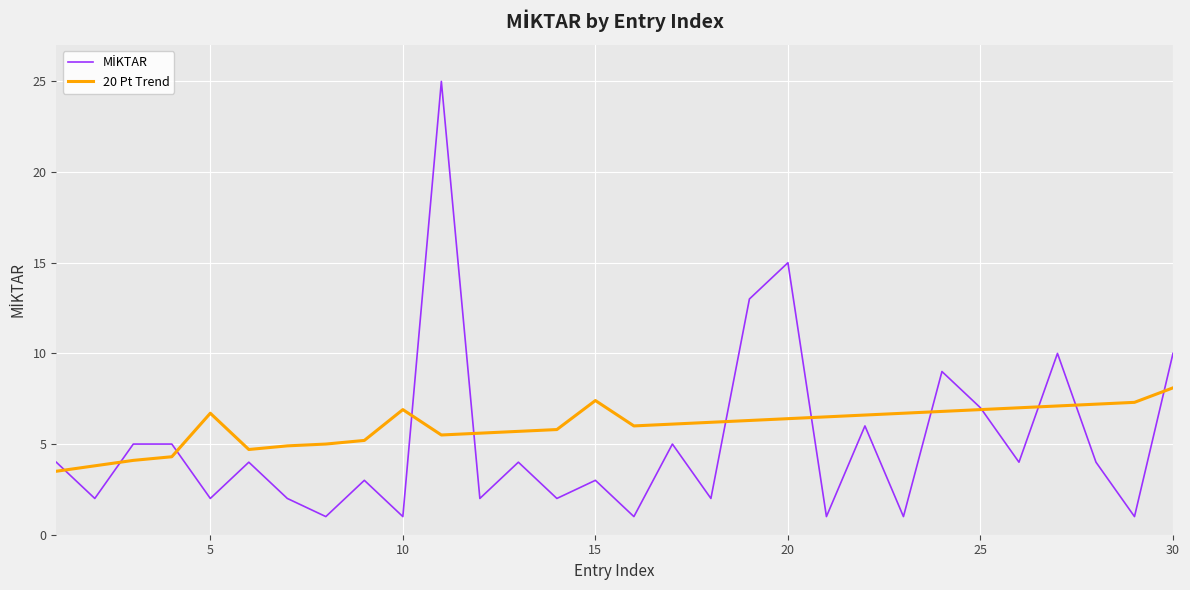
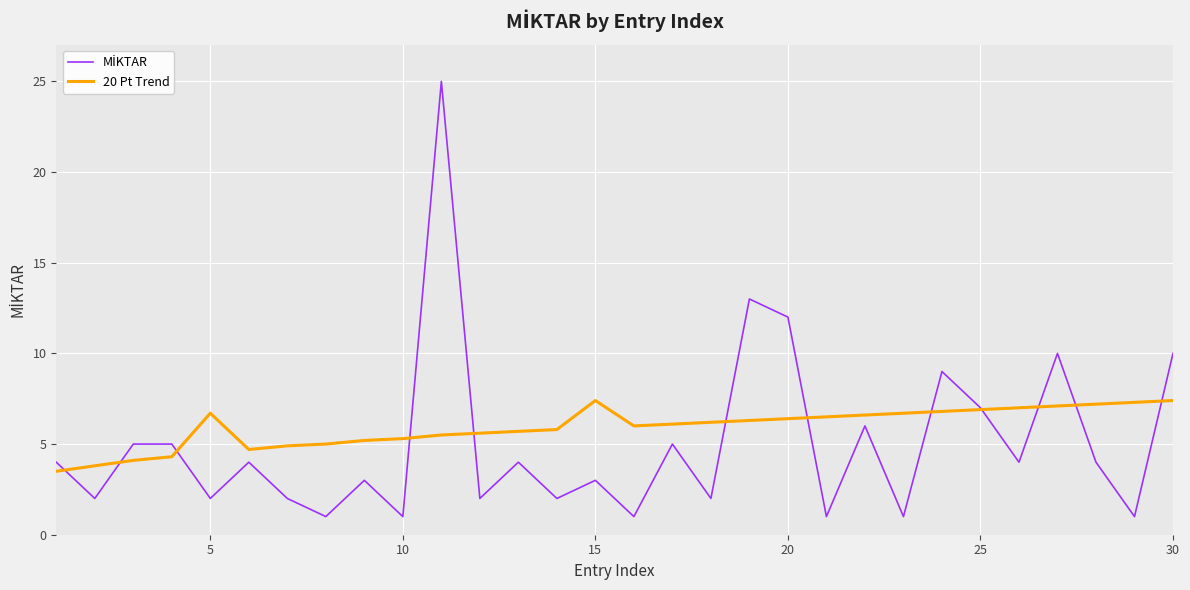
20 Pt Trend, 10: 6.9 -> 5.3
MİKTAR, 20: 15 -> 12
20 Pt Trend, 30: 8.1 -> 7.4
